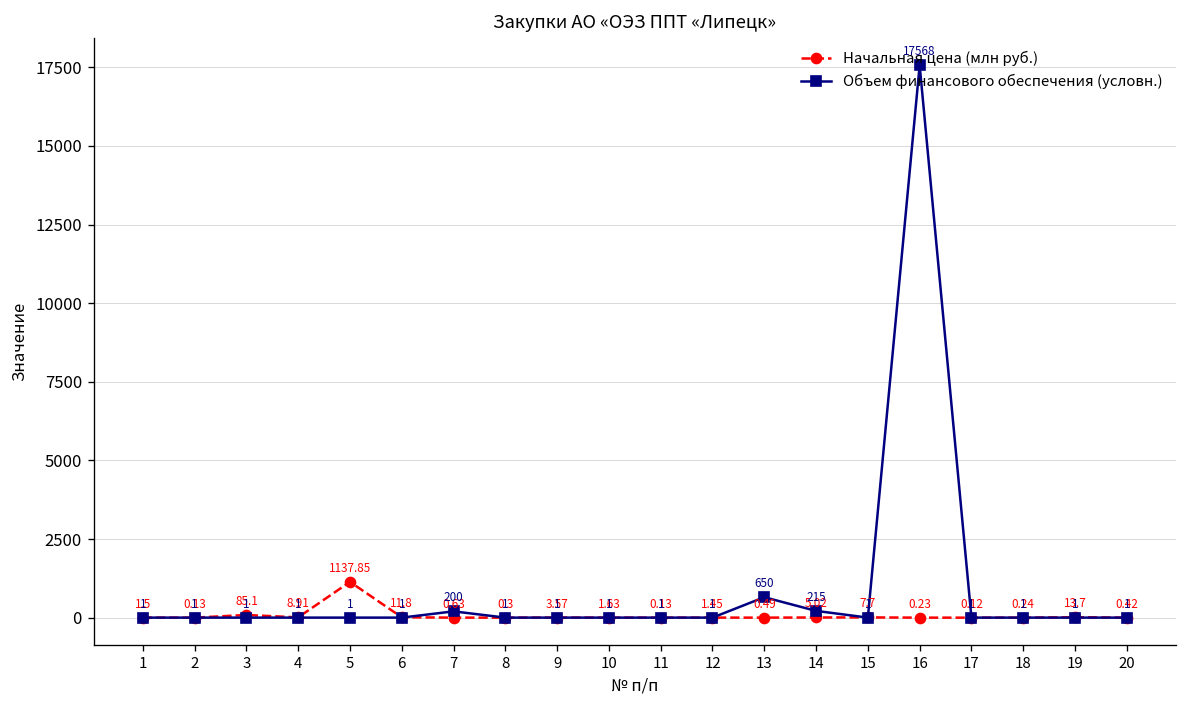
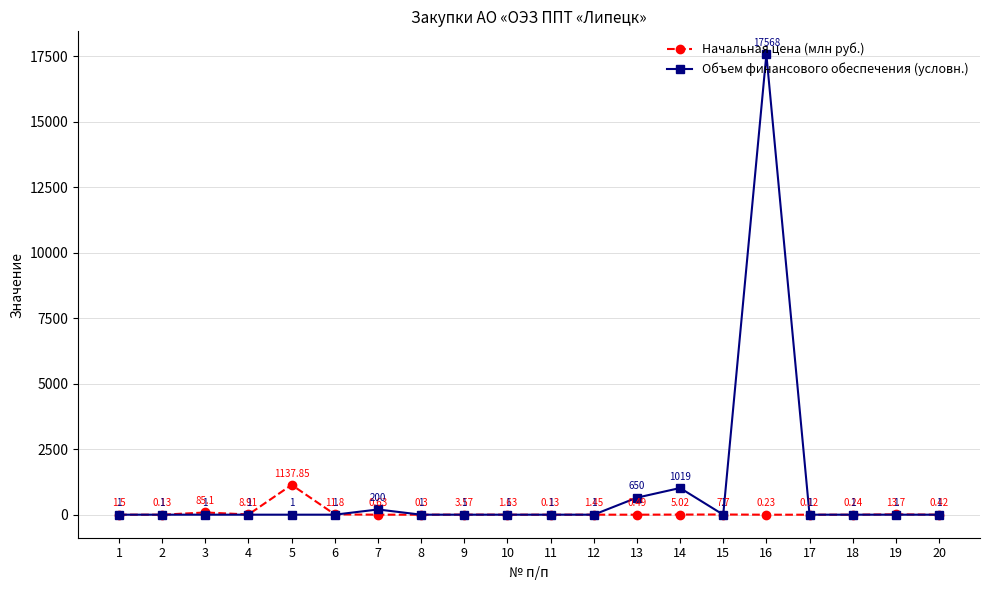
Объем финансового обеспечения (условн.), 14: 215 -> 1019
